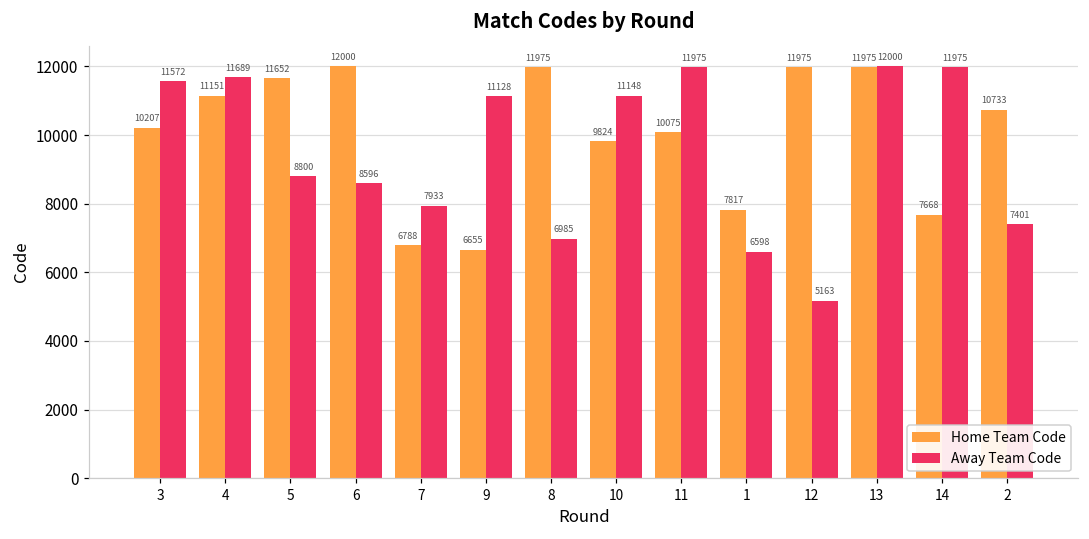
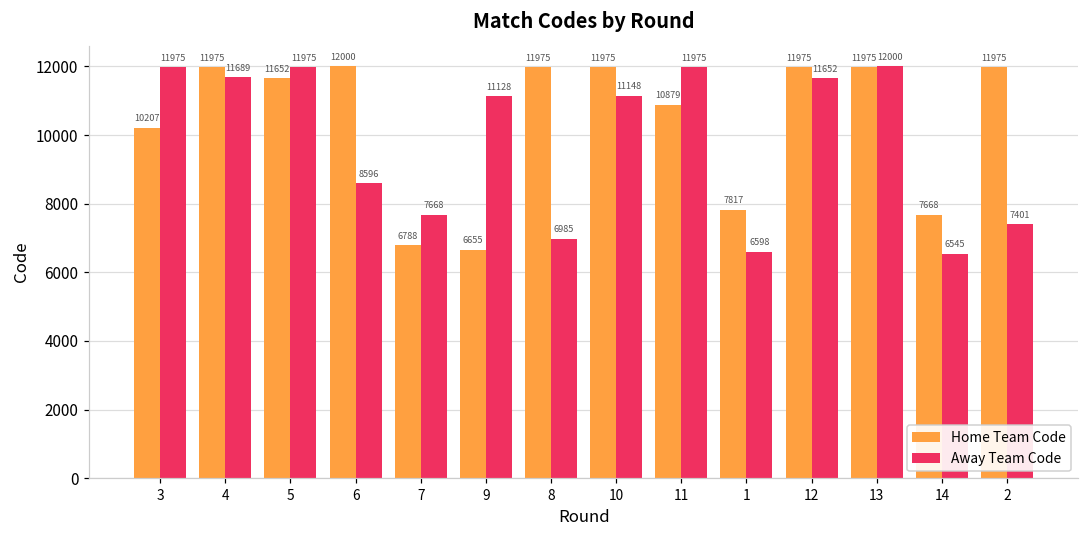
Away Team Code, 3: 11572 -> 11975
Home Team Code, 4: 11151 -> 11975
Away Team Code, 5: 8800 -> 11975
Away Team Code, 7: 7933 -> 7668
Home Team Code, 10: 9824 -> 11975
Home Team Code, 11: 10075 -> 10879
Away Team Code, 12: 5163 -> 11652
Away Team Code, 14: 11975 -> 6545
Home Team Code, 2: 10733 -> 11975
